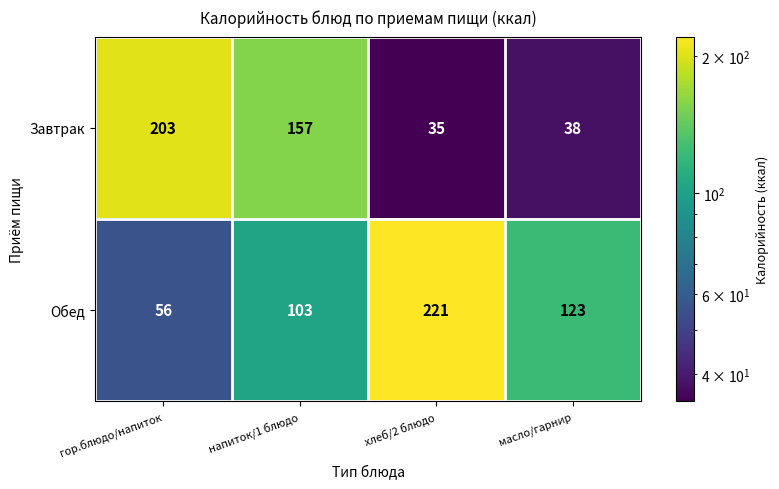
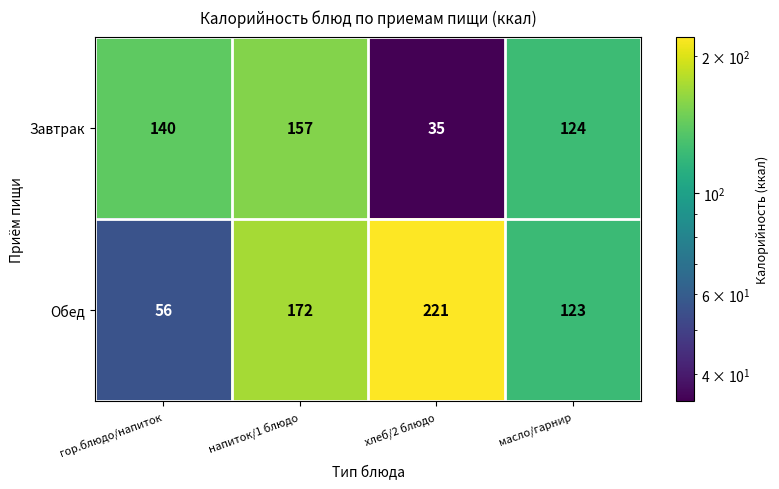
Завтрак, гор.блюдо/напиток: 203 -> 140
Завтрак, масло/гарнир: 38 -> 124
Обед, напиток/1 блюдо: 103 -> 172
